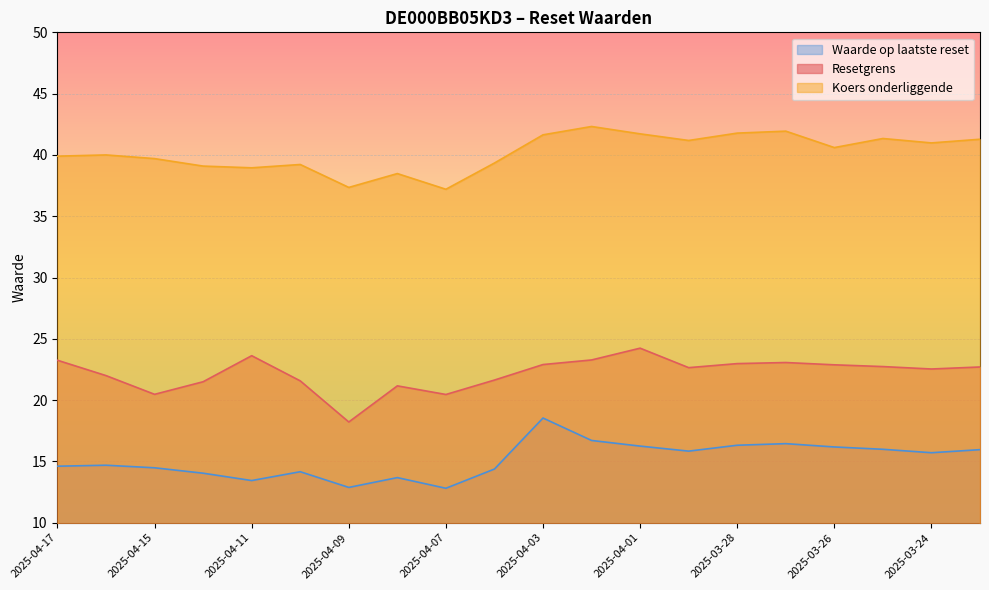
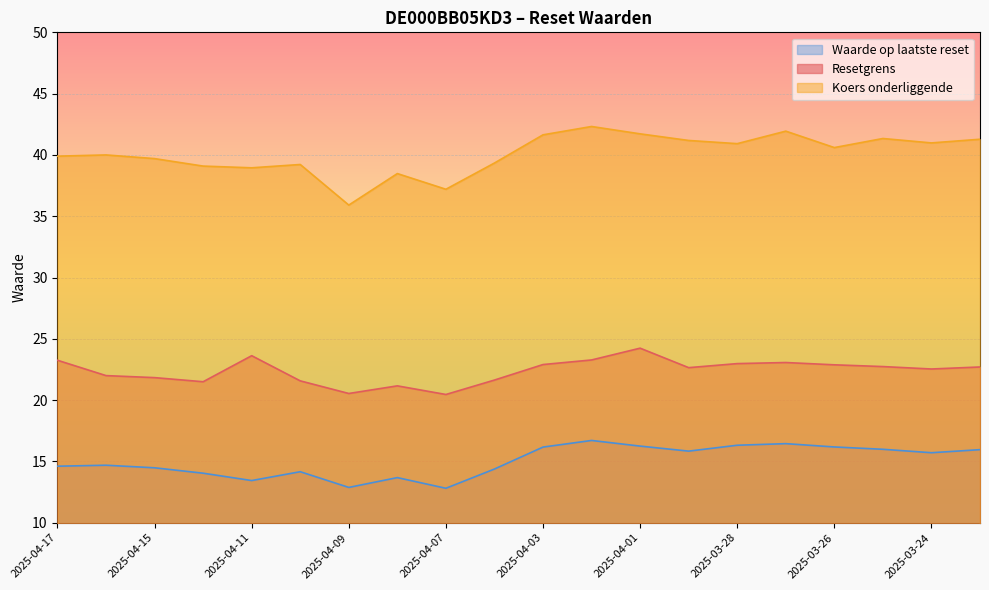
Resetgrens, 2025-04-15: 20.5 -> 21.8
Resetgrens, 2025-04-09: 18.2 -> 20.5
Koers onderliggende, 2025-04-09: 37.4 -> 35.9
Waarde op laatste reset, 2025-04-03: 18.5 -> 16.2
Koers onderliggende, 2025-03-28: 41.8 -> 40.9
